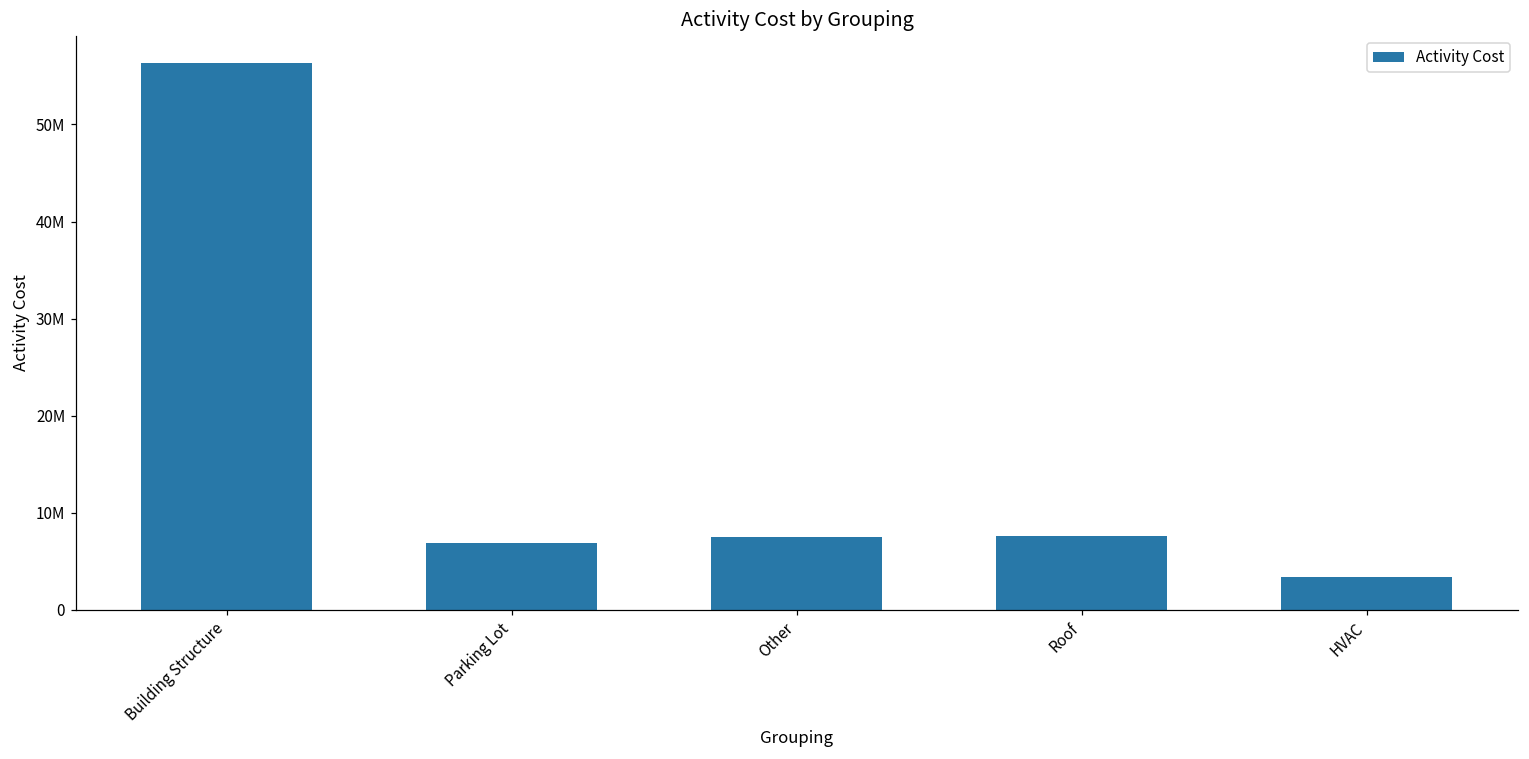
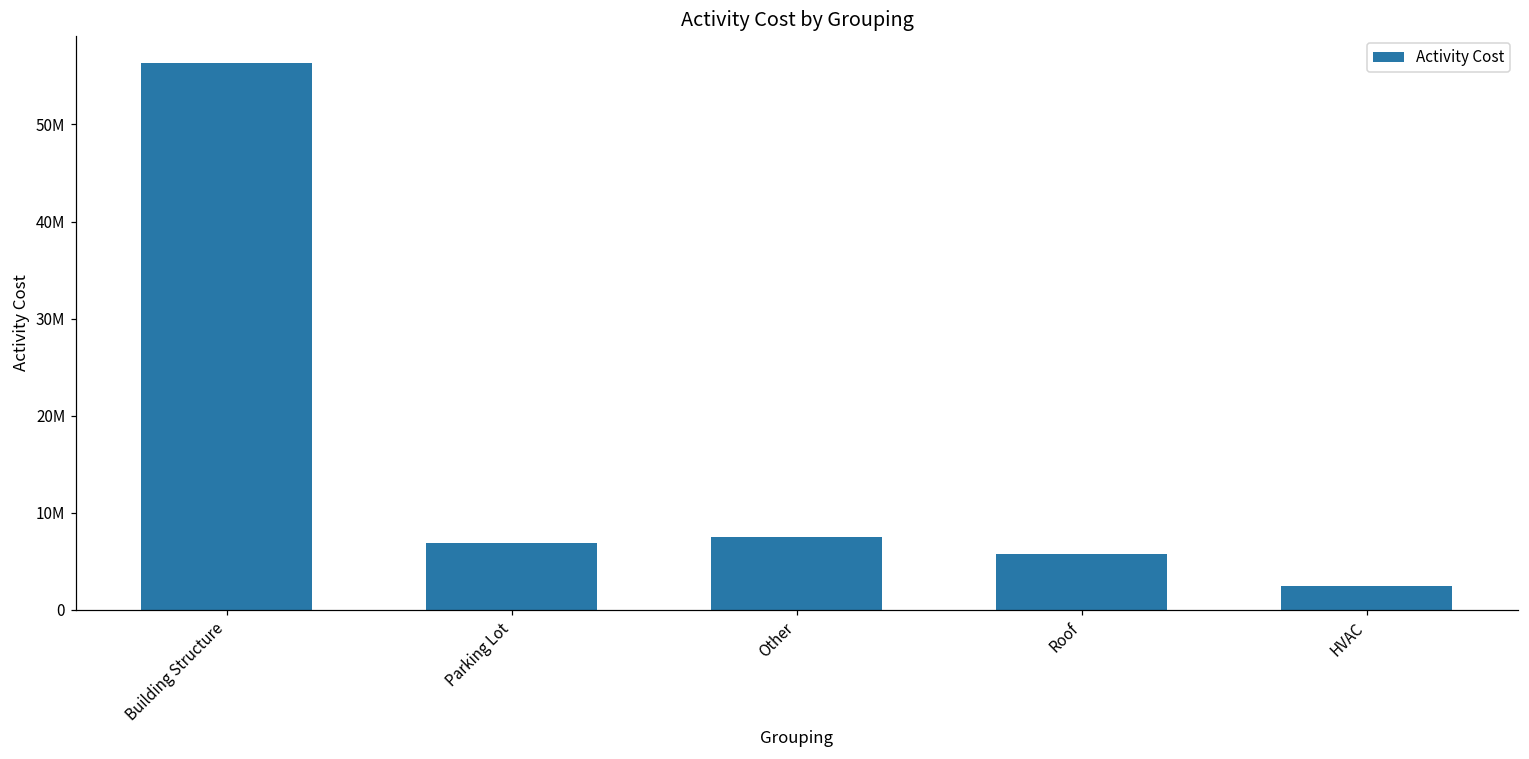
Roof: 8000000 -> 6000000
HVAC: 3000000 -> 2000000
